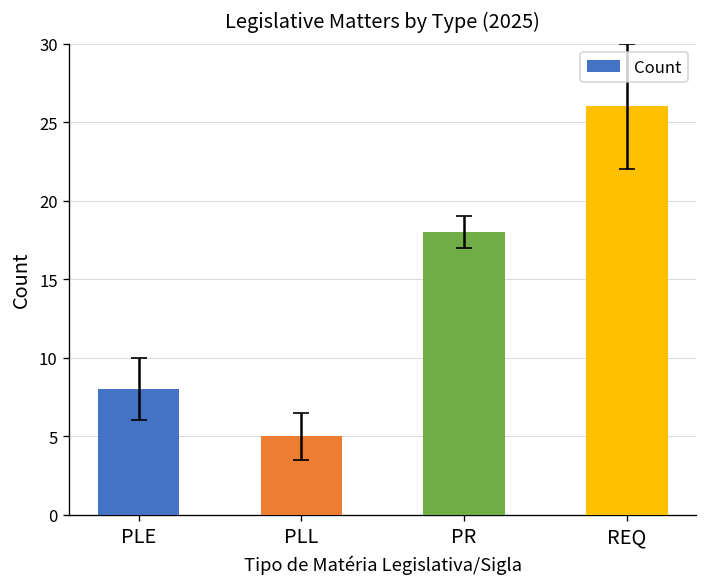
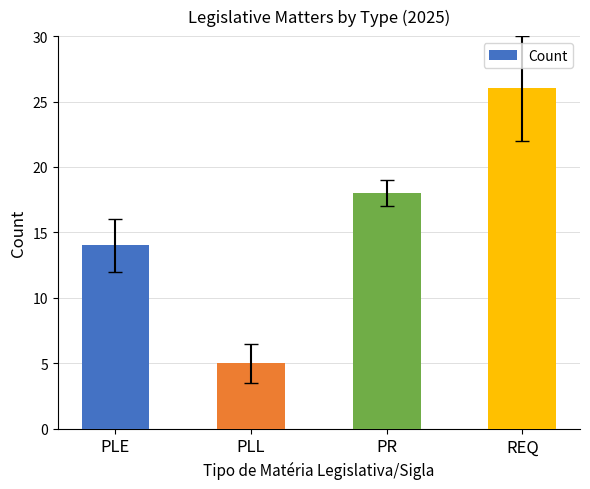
Count, PLE: 8 -> 14
